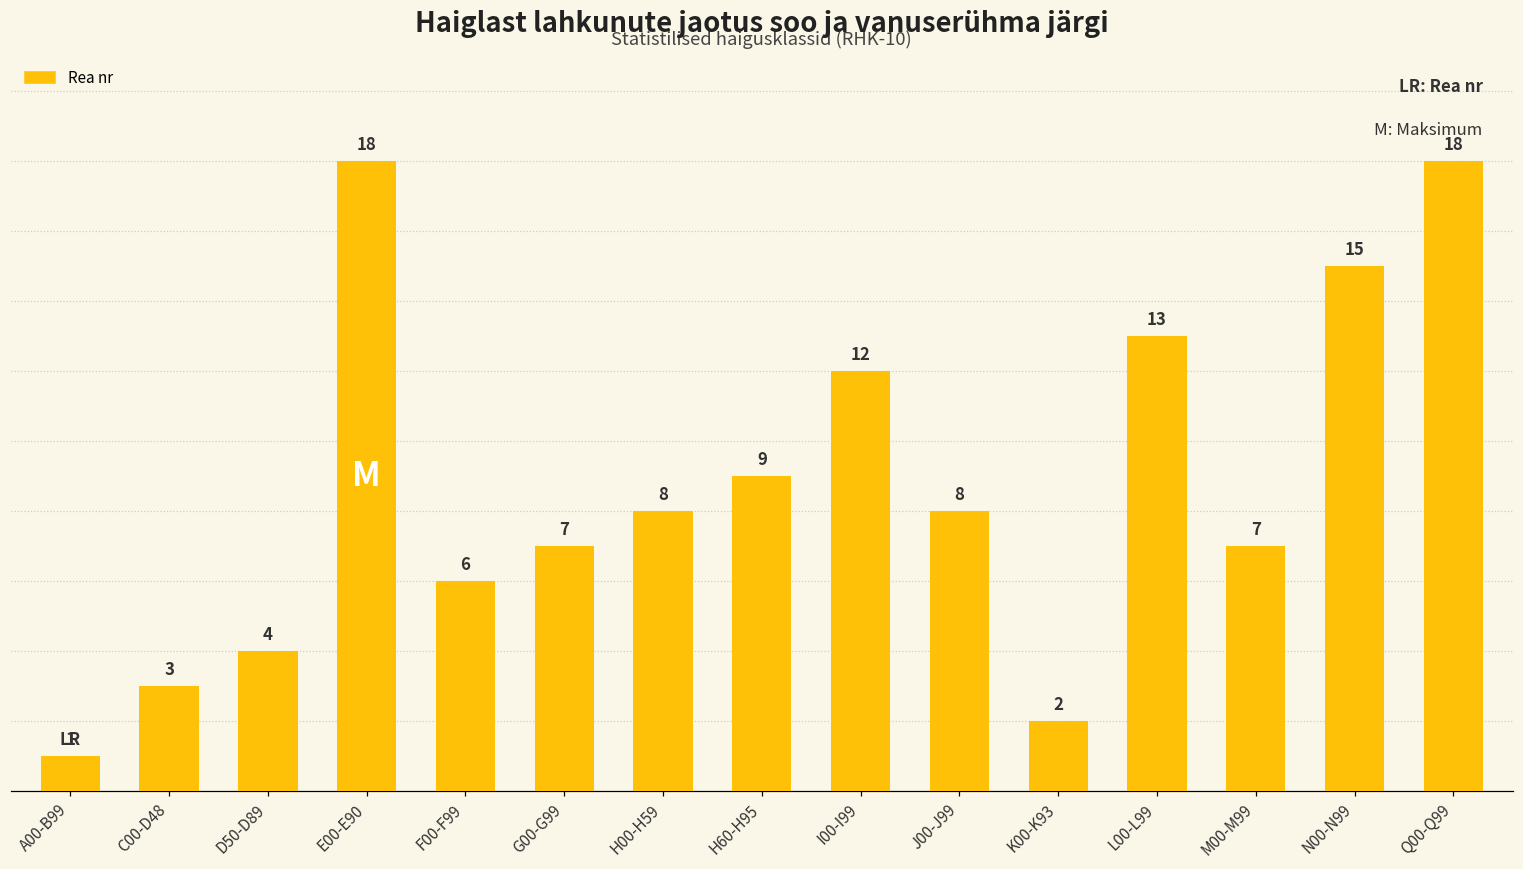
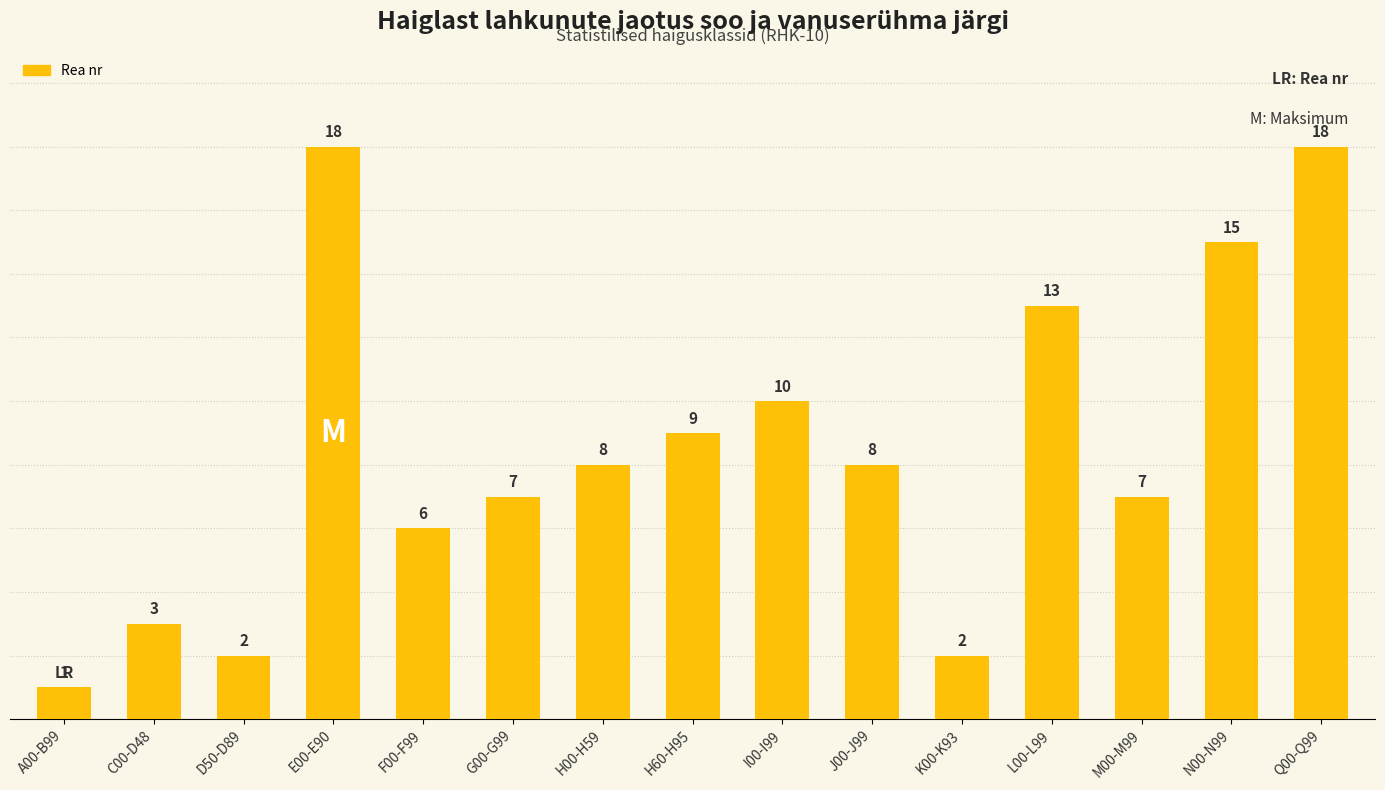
D50-D89: 4 -> 2
I00-I99: 12 -> 10
